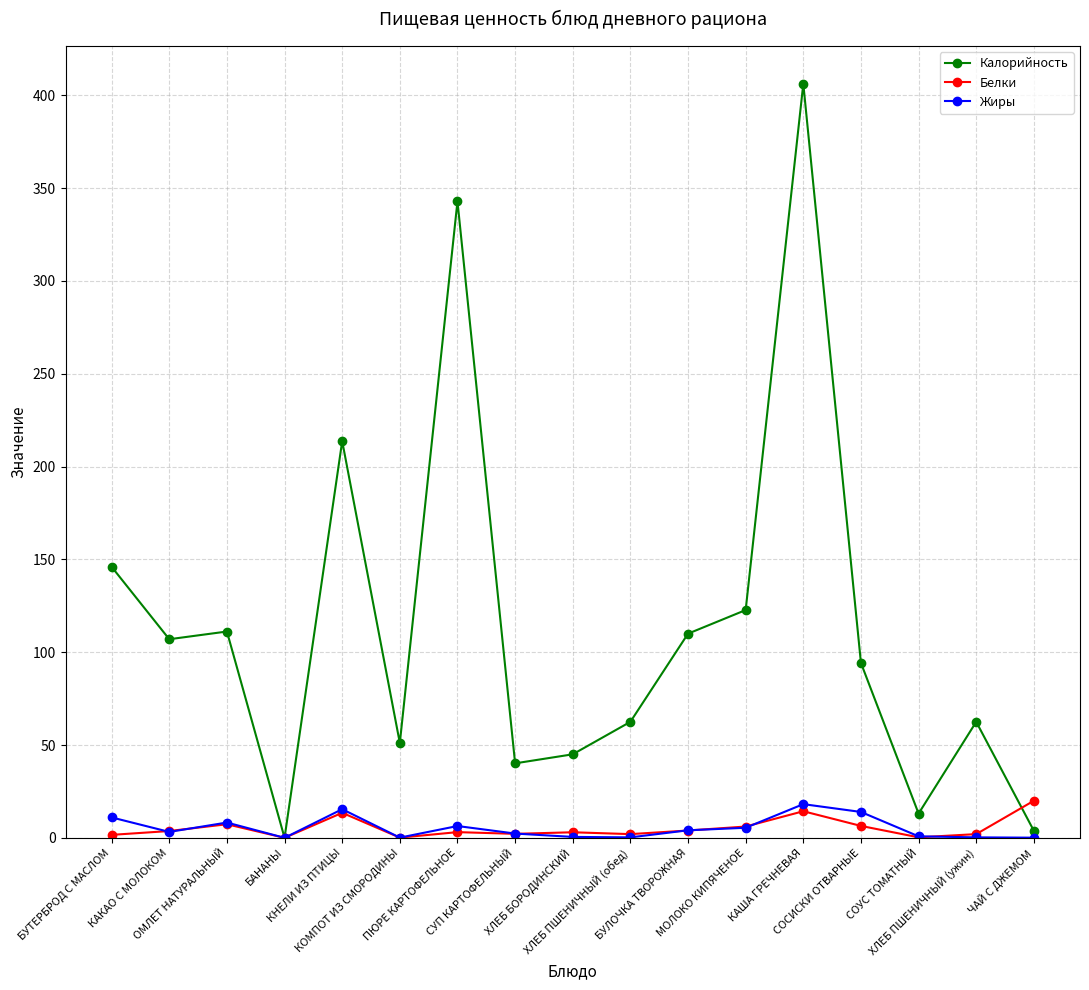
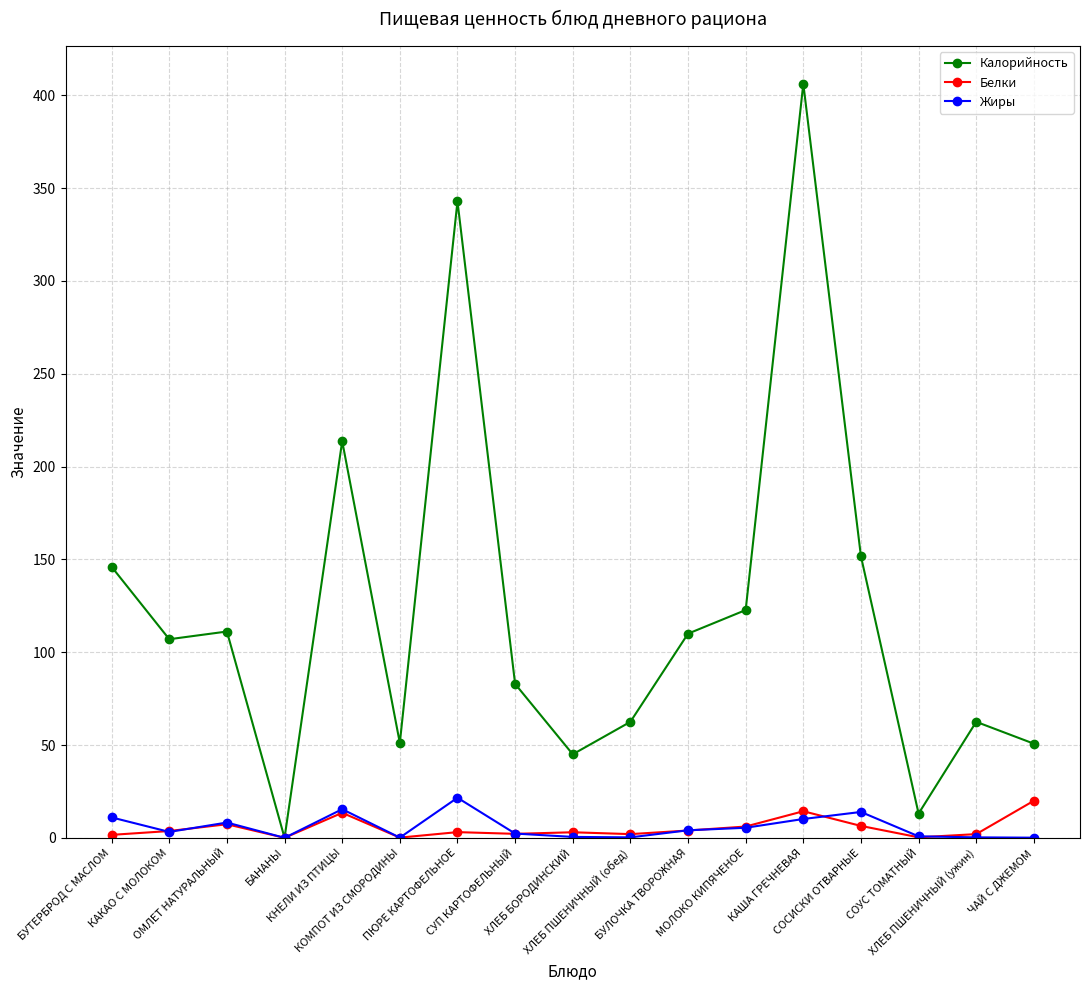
Жиры, ПЮРЕ КАРТОФЕЛЬНОЕ: 6 -> 22
Калорийность, СУП КАРТОФЕЛЬНЫЙ: 40 -> 83
Жиры, КАША ГРЕЧНЕВАЯ: 18 -> 10
Калорийность, СОСИСКИ ОТВАРНЫЕ: 94 -> 152
Калорийность, ЧАЙ С ДЖЕМОМ: 4 -> 51
